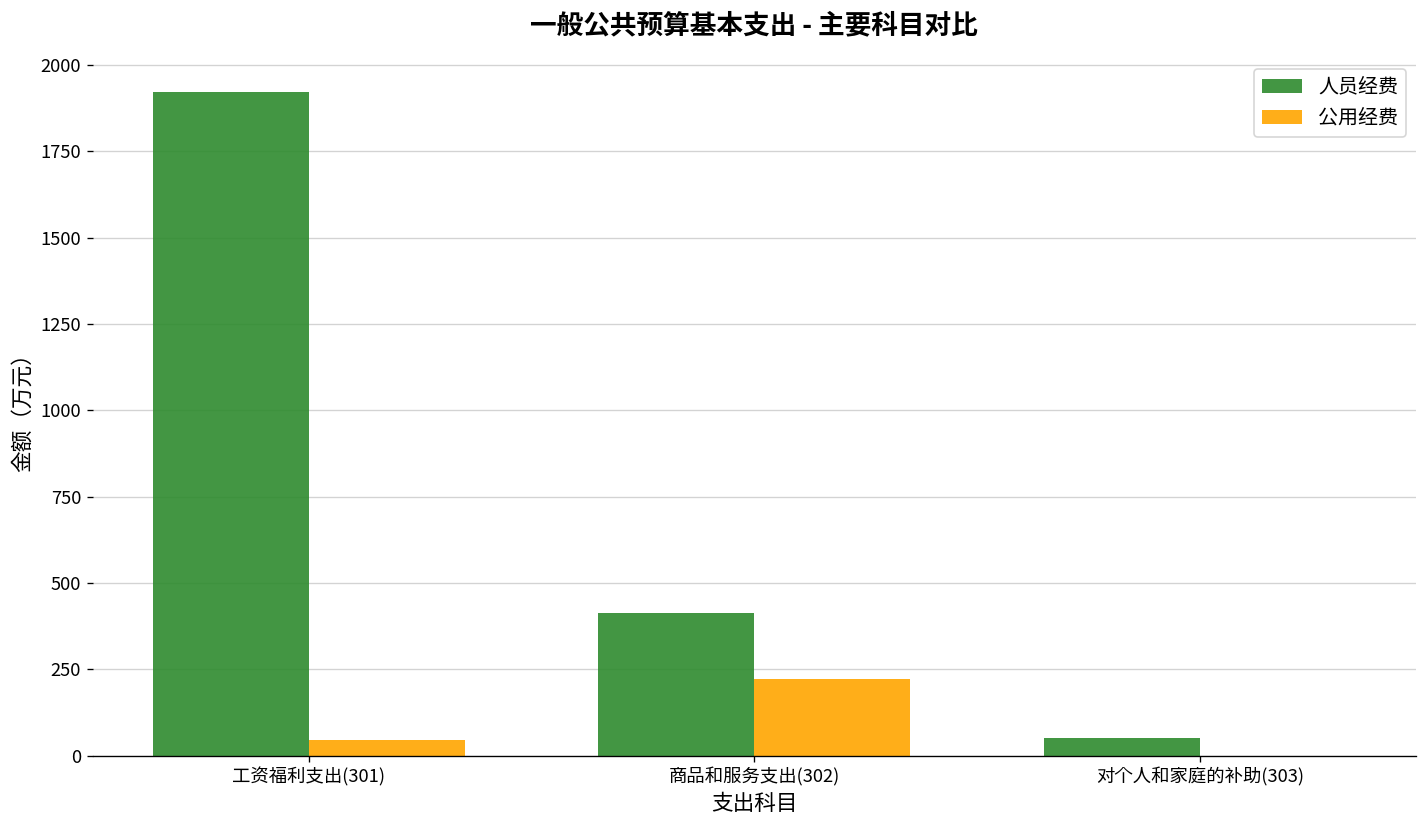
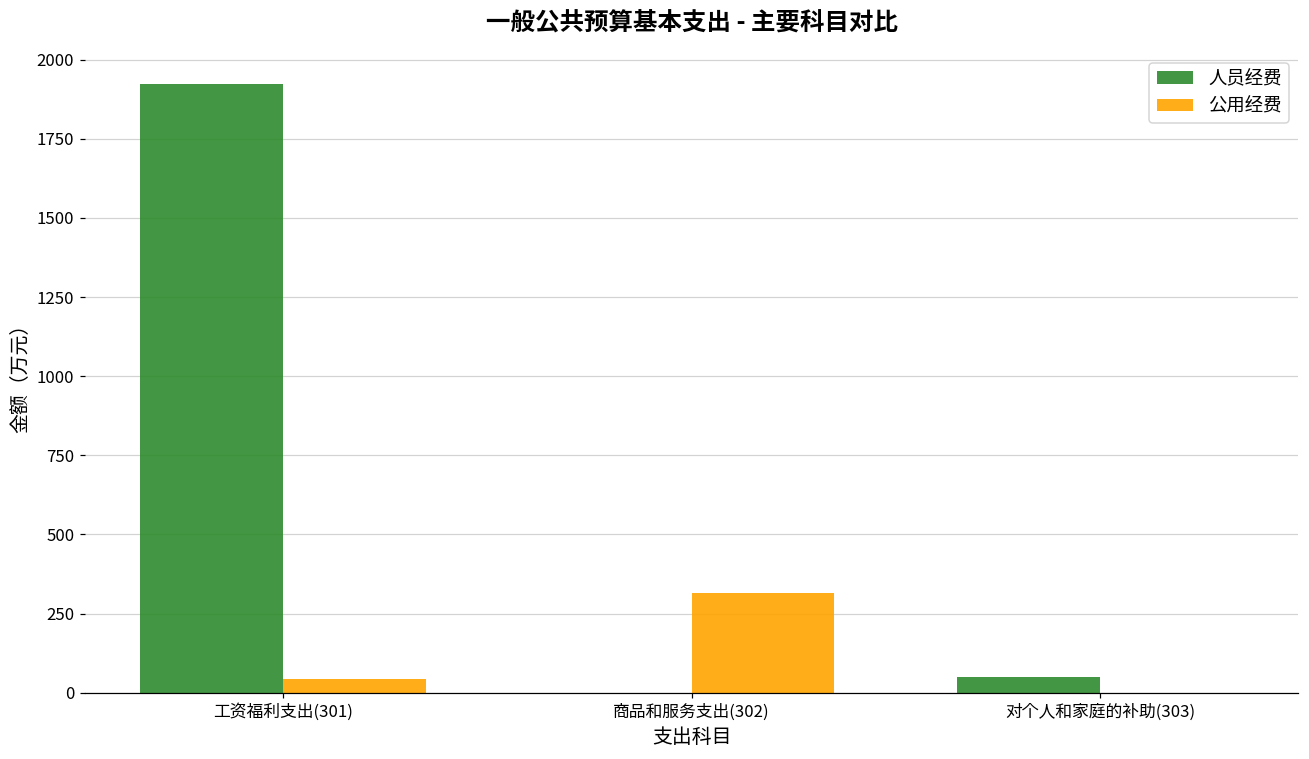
人员经费, 商品和服务支出(302): 410 -> 0
公用经费, 商品和服务支出(302): 220 -> 310
